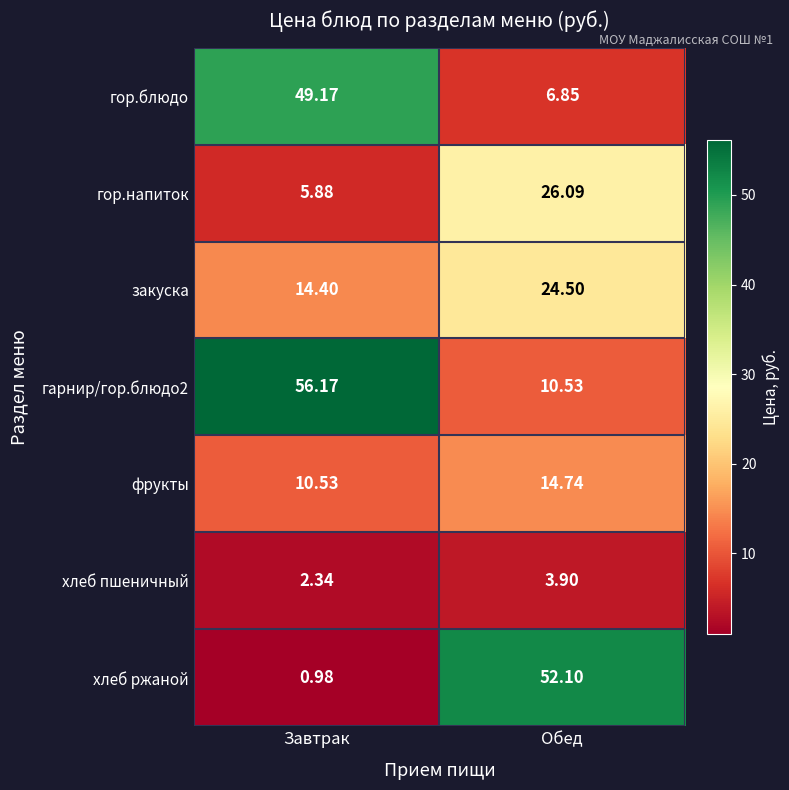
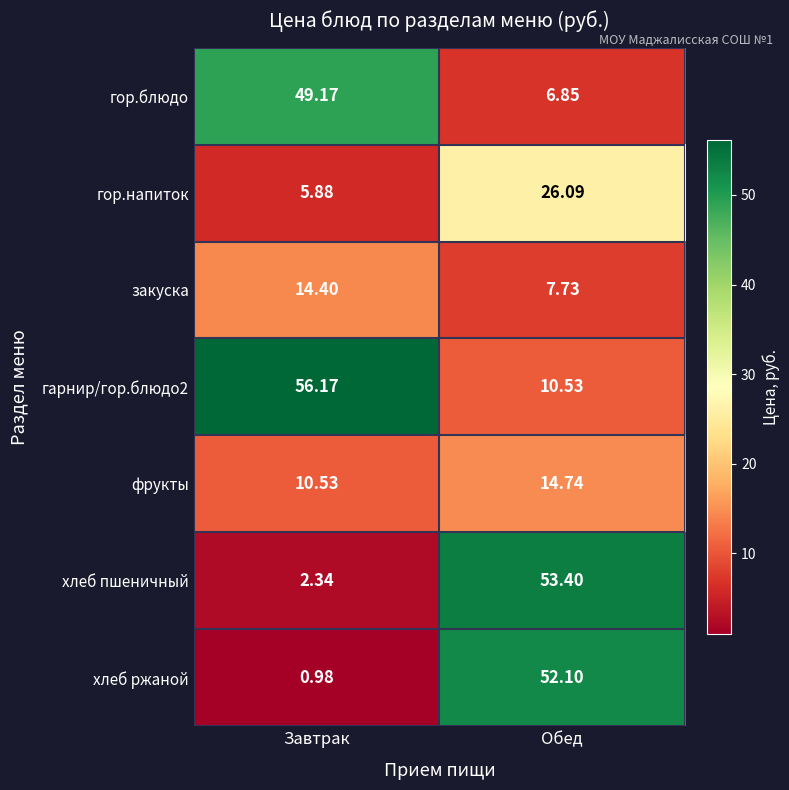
закуска, Обед: 24.50 -> 7.73
хлеб пшеничный, Обед: 3.90 -> 53.40
